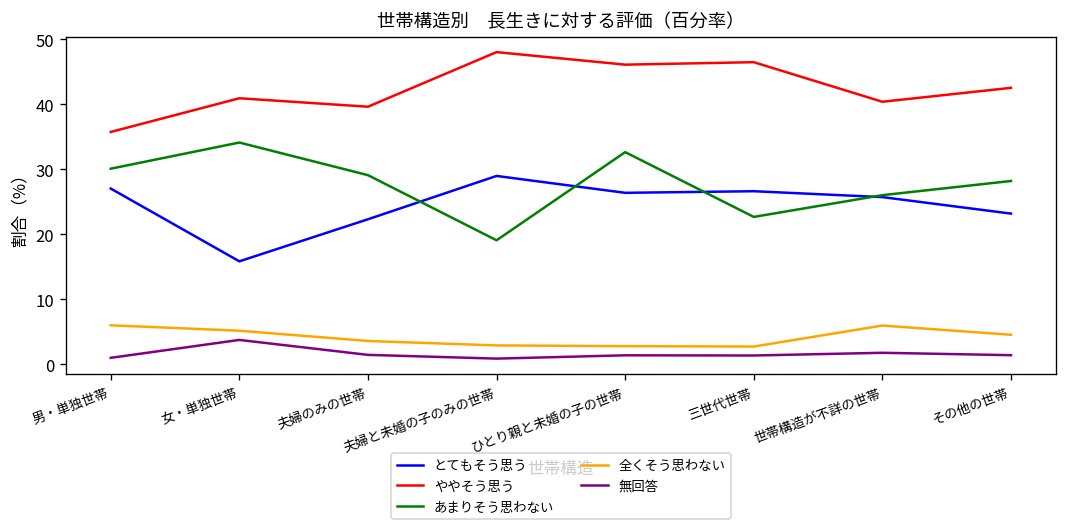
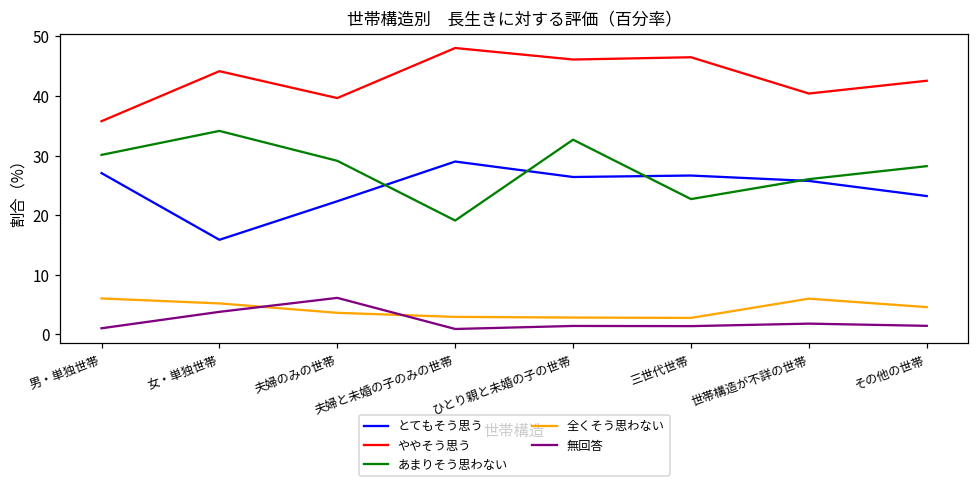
ややそう思う, 女・単独世帯: 41 -> 44
無回答, 夫婦のみの世帯: 1 -> 6
